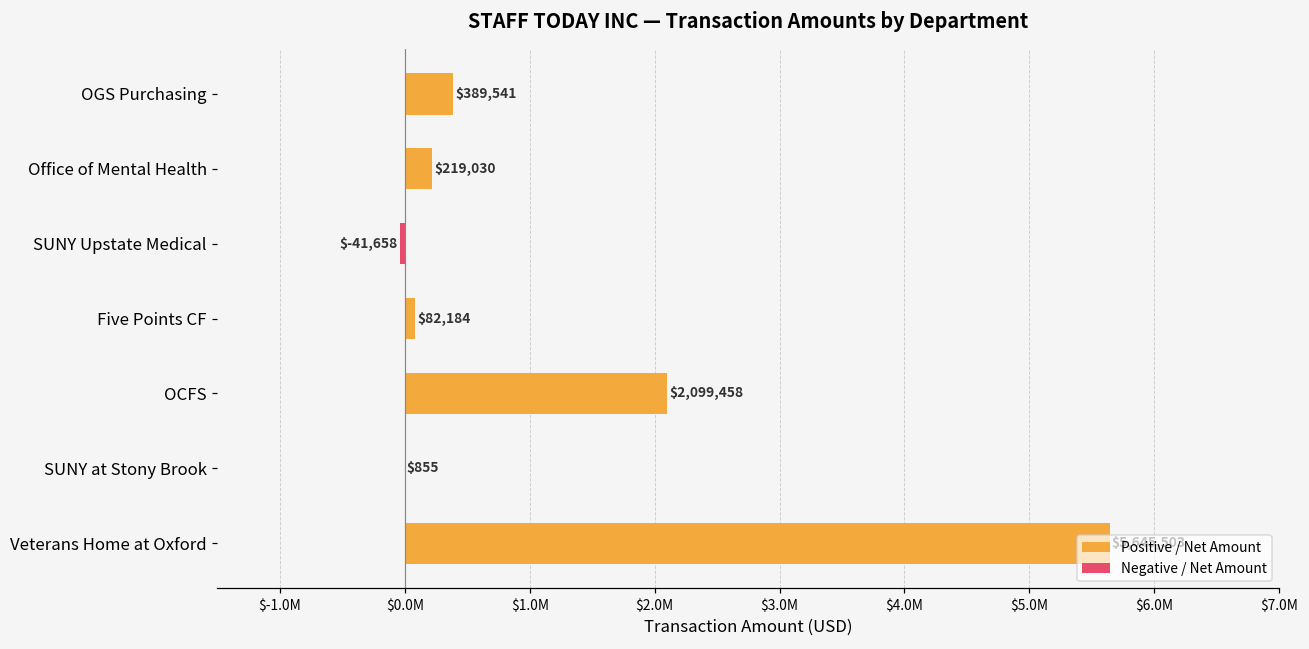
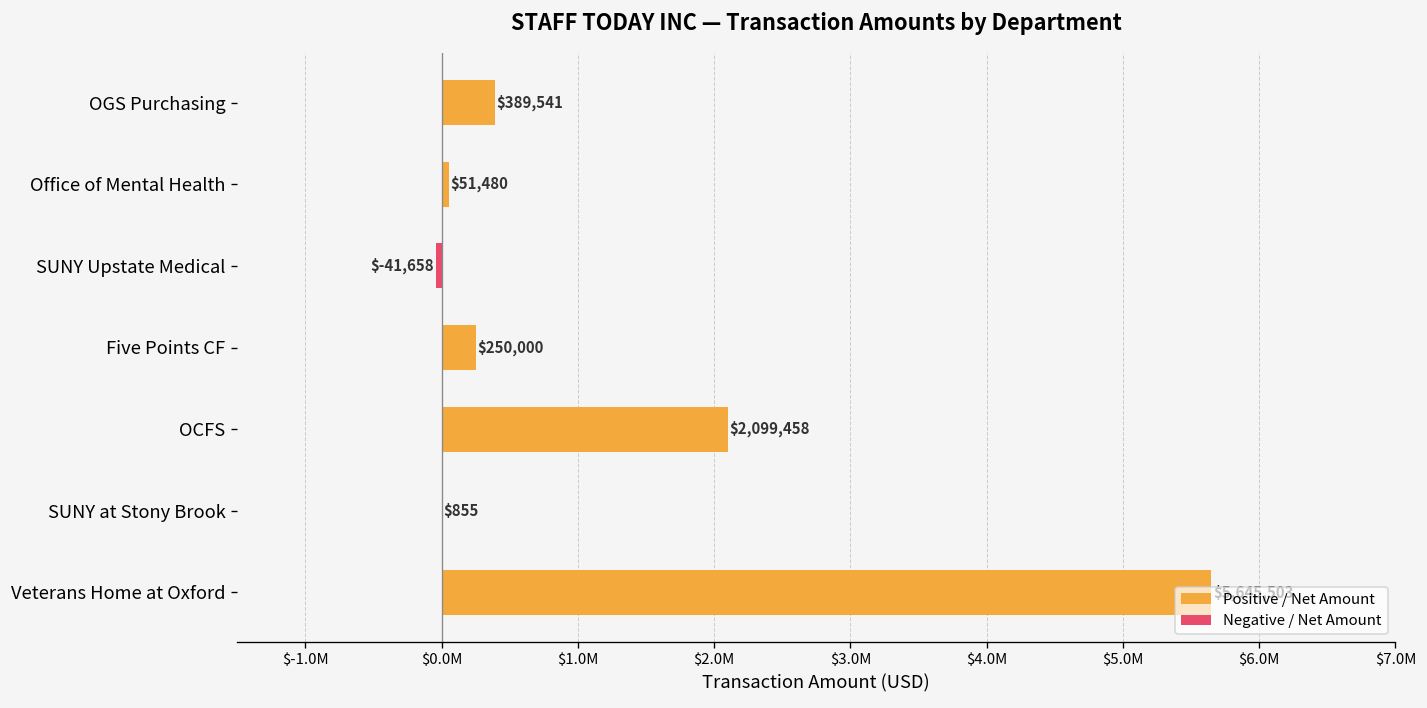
Positive / Net Amount, Office of Mental Health: $219,030 -> $51,480
Positive / Net Amount, Five Points CF: $82,184 -> $250,000
